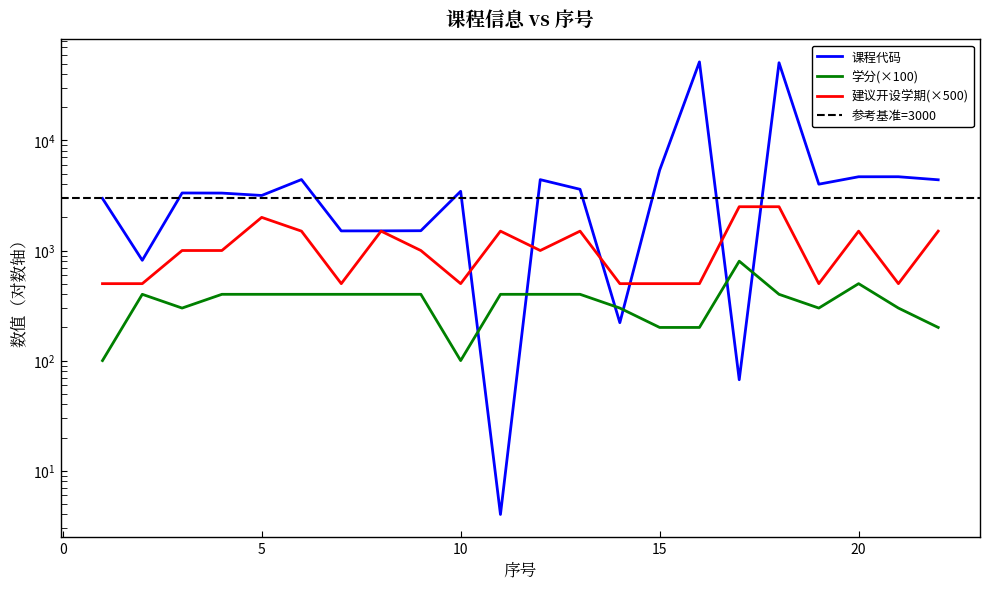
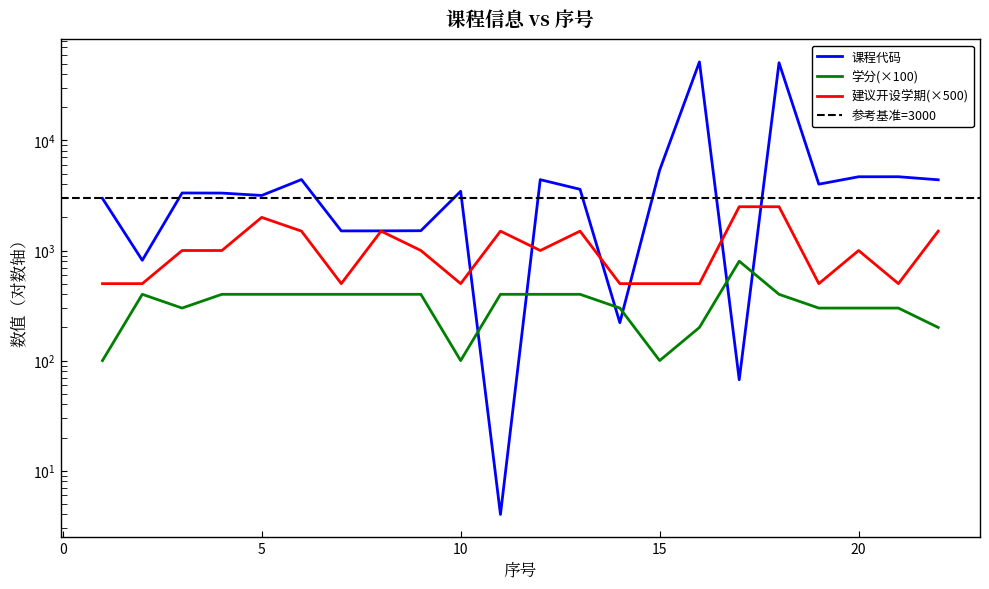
学分(×100), 15: 200 -> 100
学分(×100), 20: 500 -> 300
建议开设学期(×500), 20: 1500 -> 1000
